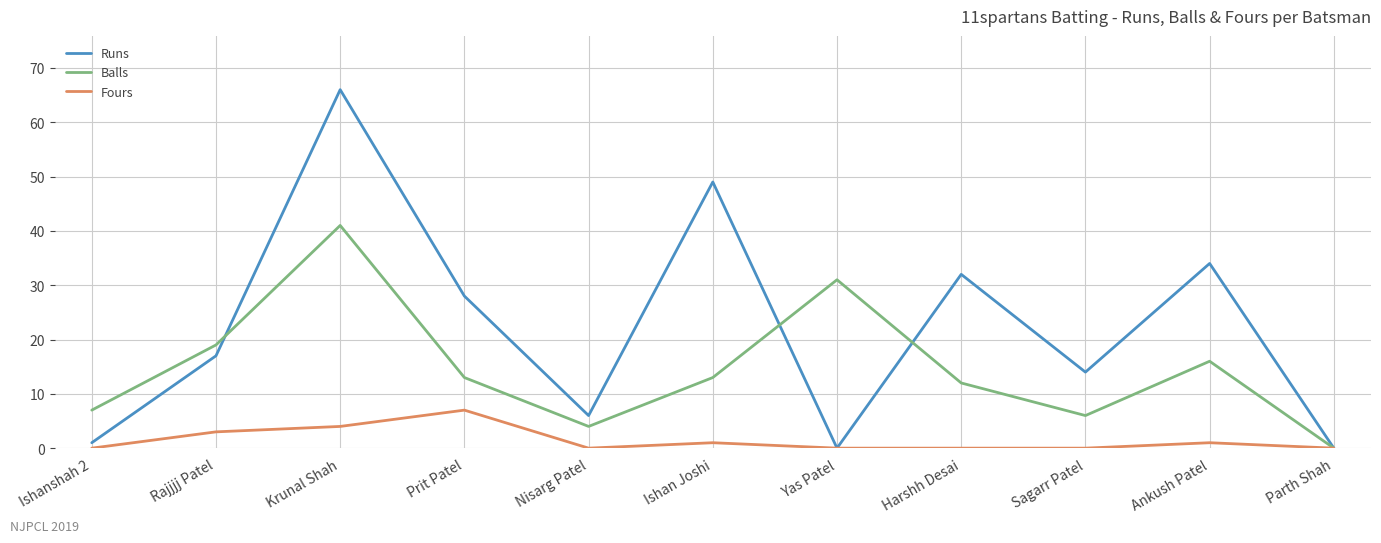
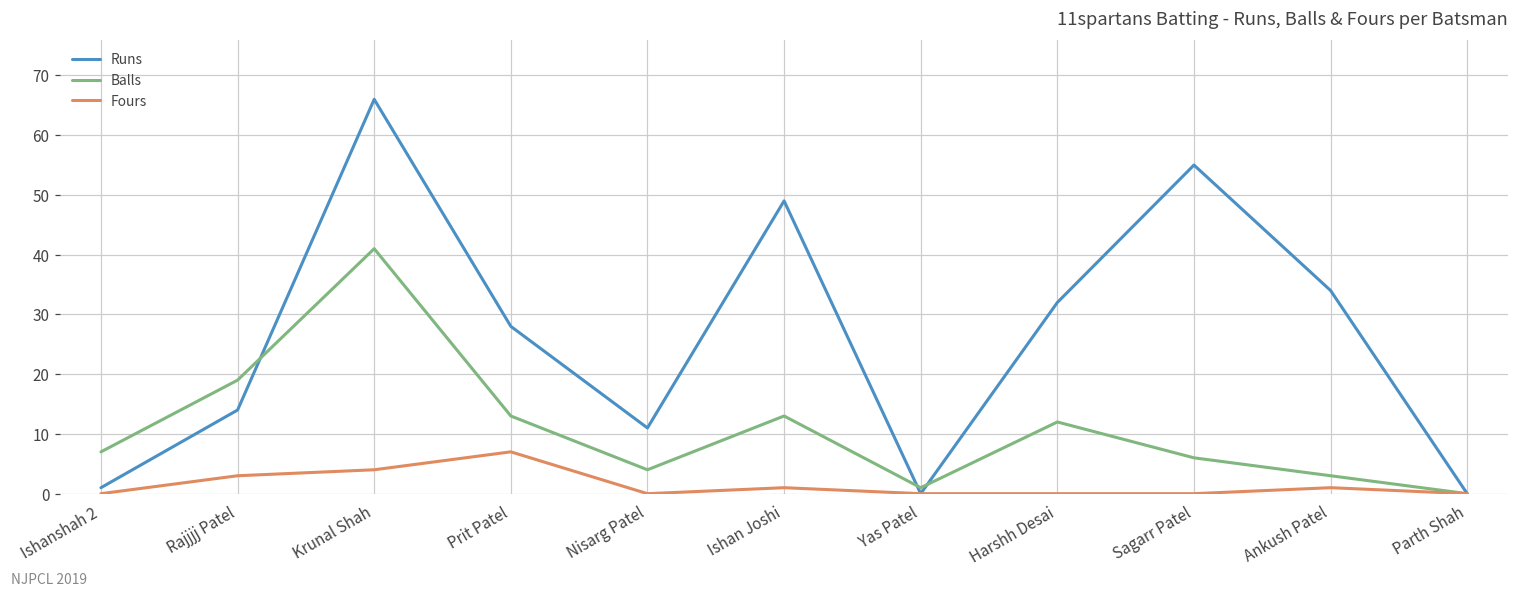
Runs, Rajjjj Patel: 17 -> 14
Runs, Nisarg Patel: 6 -> 11
Balls, Yas Patel: 31 -> 1
Runs, Sagarr Patel: 14 -> 55
Balls, Ankush Patel: 16 -> 3
